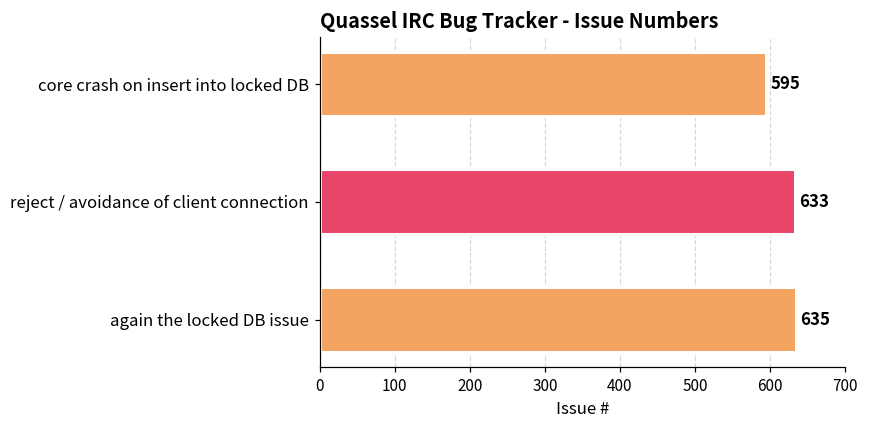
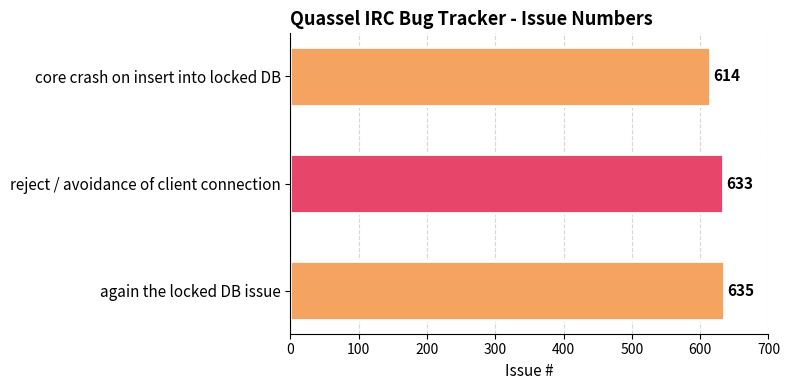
core crash on insert into locked DB: 595 -> 614
